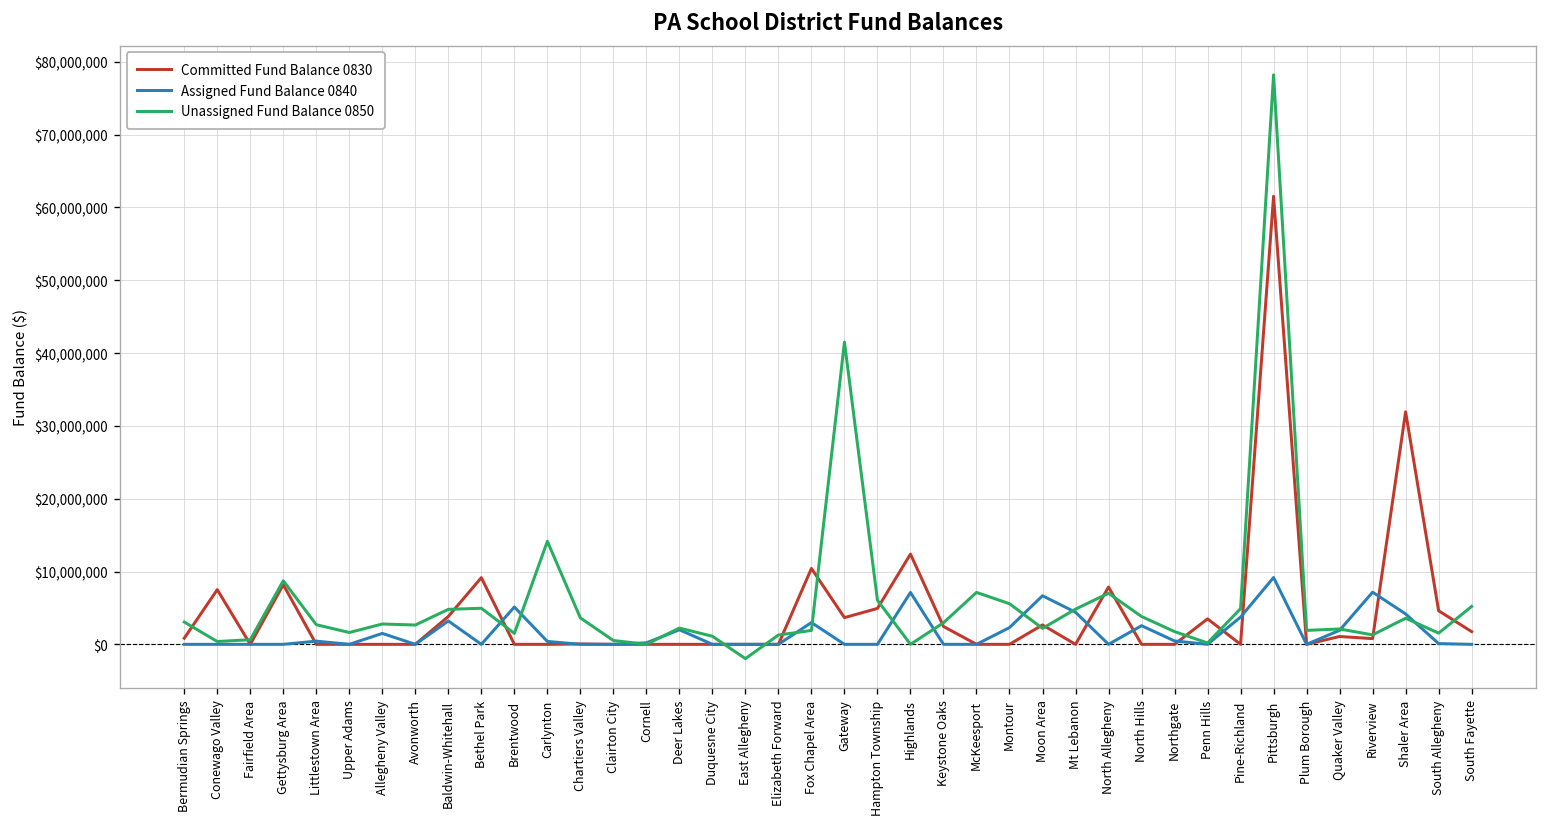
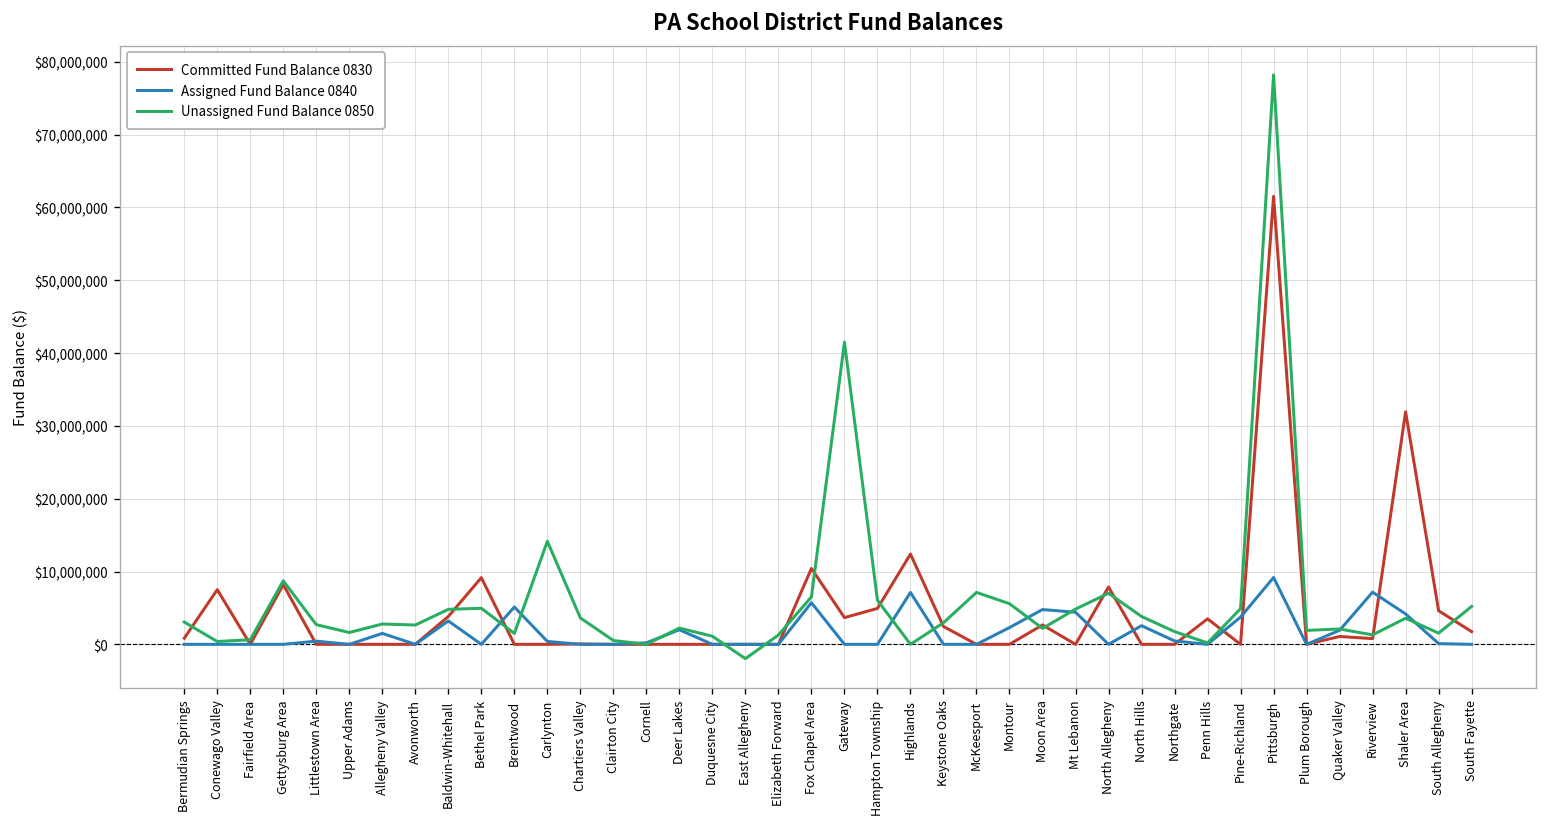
Assigned Fund Balance 0840, Fox Chapel Area: $3,000,000 -> $6,000,000
Unassigned Fund Balance 0850, Fox Chapel Area: $2,000,000 -> $7,000,000
Assigned Fund Balance 0840, Moon Area: $7,000,000 -> $5,000,000
